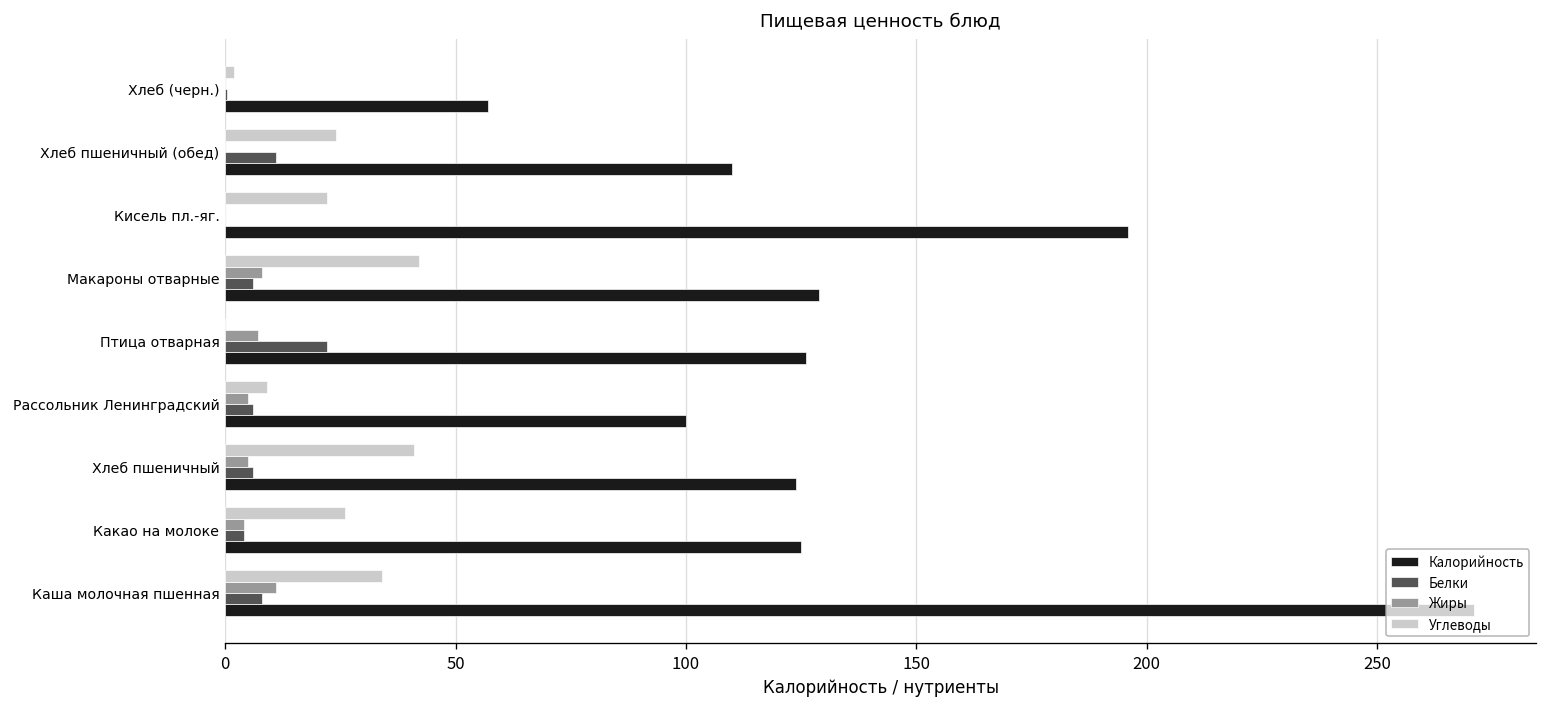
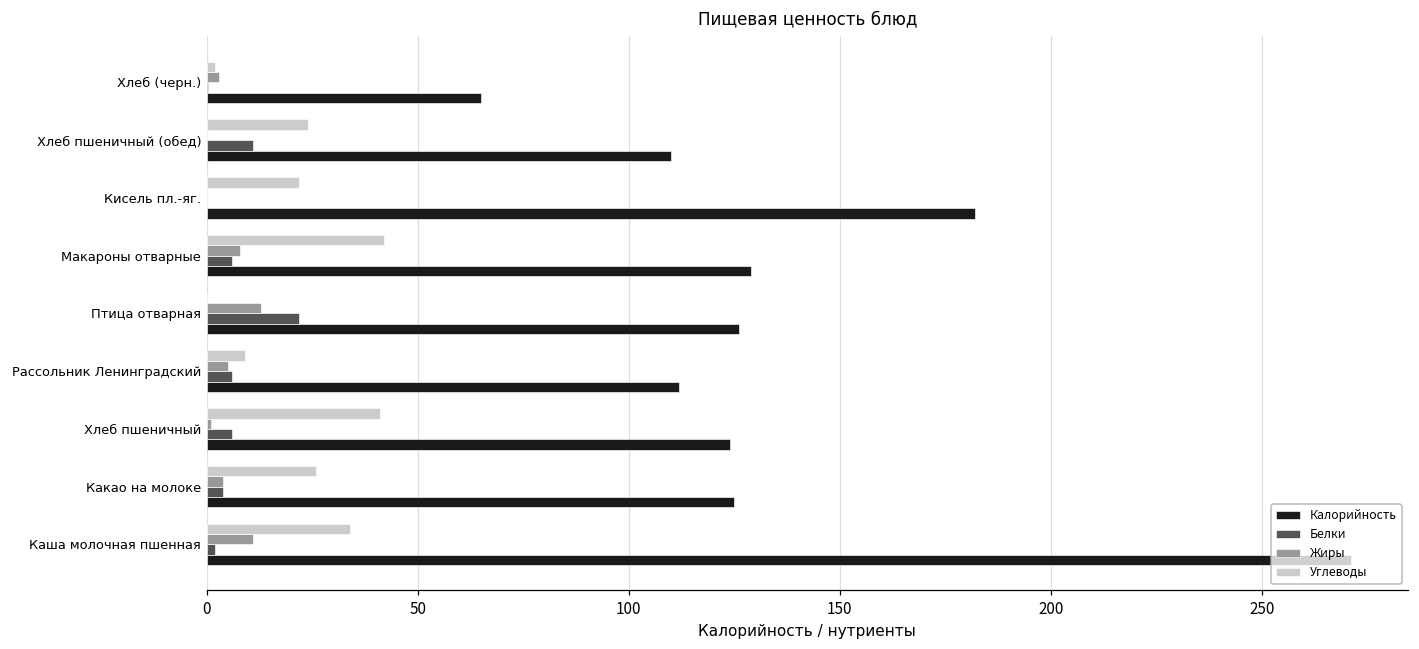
Жиры, Хлеб (черн.): 0 -> 3
Калорийность, Хлеб (черн.): 57 -> 65
Калорийность, Кисель пл.-яг.: 196 -> 182
Жиры, Птица отварная: 7 -> 13
Калорийность, Рассольник Ленинградский: 100 -> 112
Жиры, Хлеб пшеничный: 5 -> 1
Белки, Каша молочная пшенная: 8 -> 2
